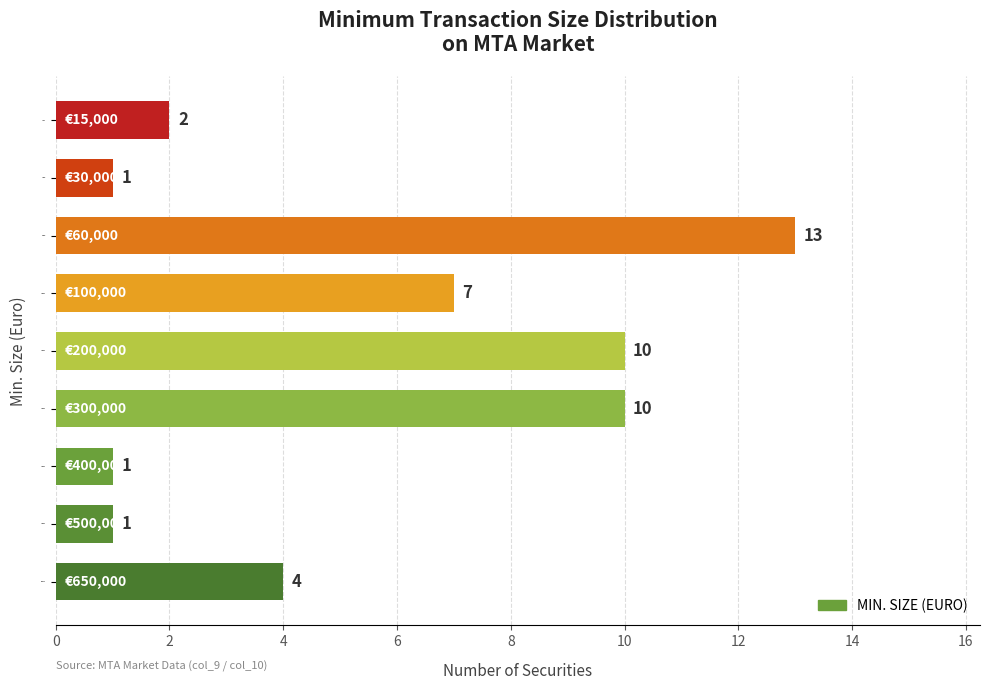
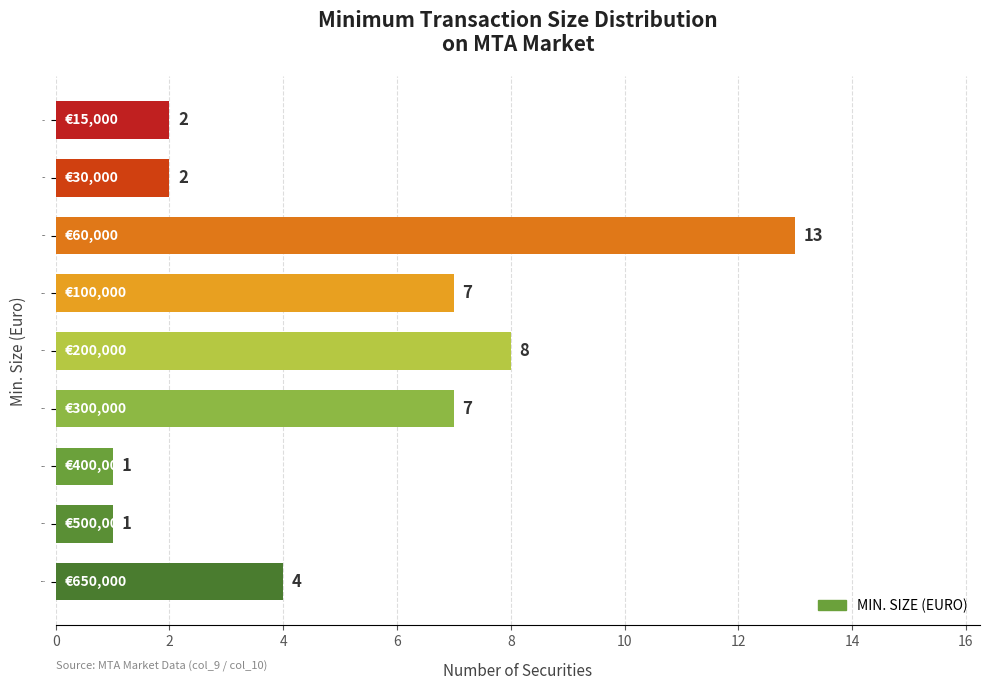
30000: 1 -> 2
200000: 10 -> 8
300000: 10 -> 7
